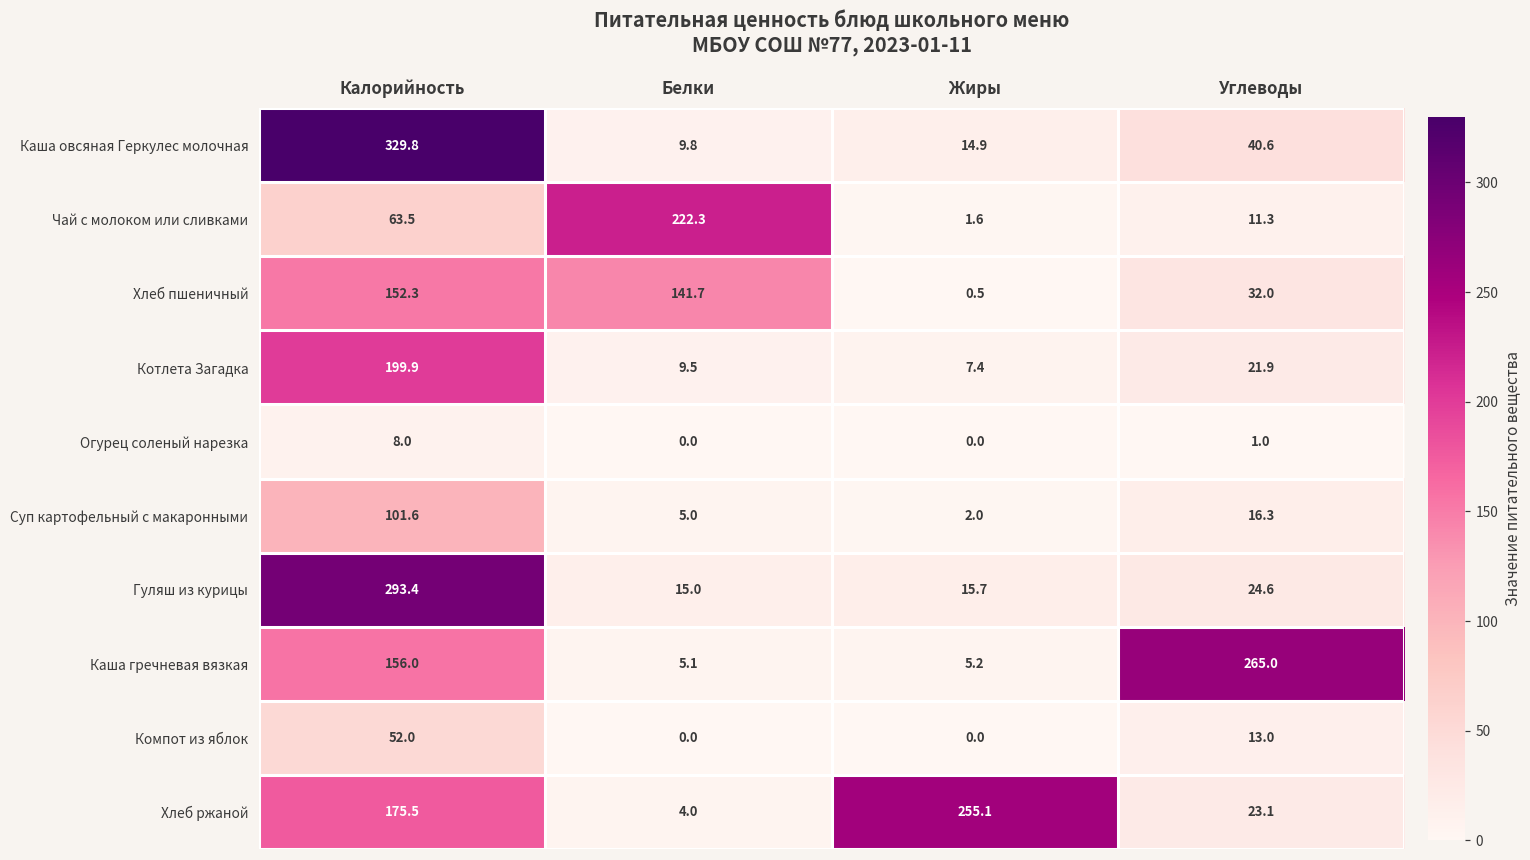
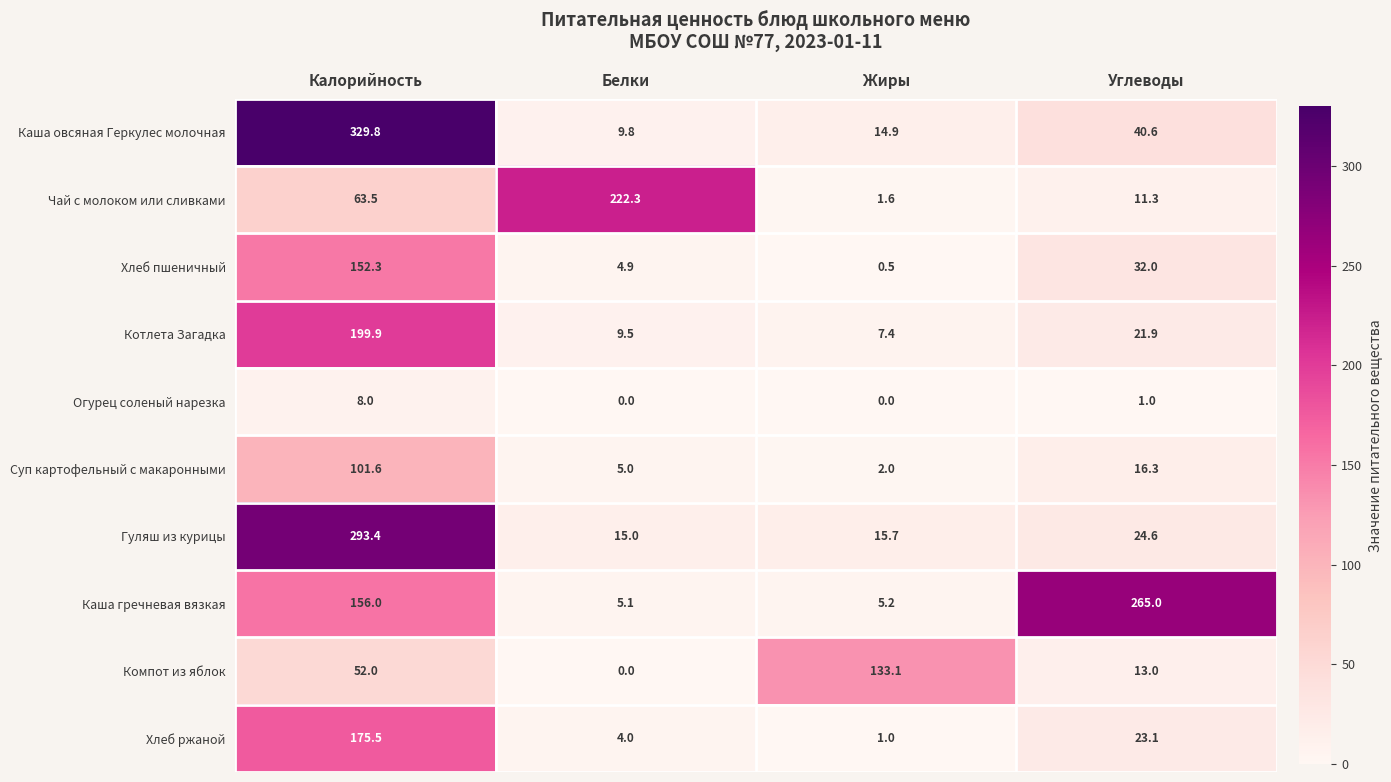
Хлеб пшеничный, Белки: 141.7 -> 4.9
Компот из яблок, Жиры: 0.0 -> 133.1
Хлеб ржаной, Жиры: 255.1 -> 1.0
